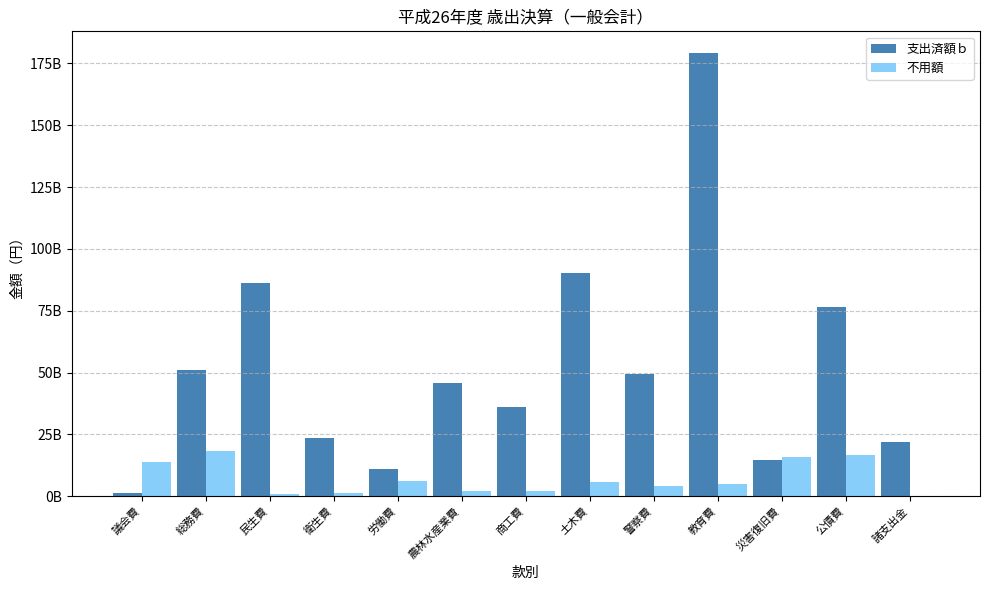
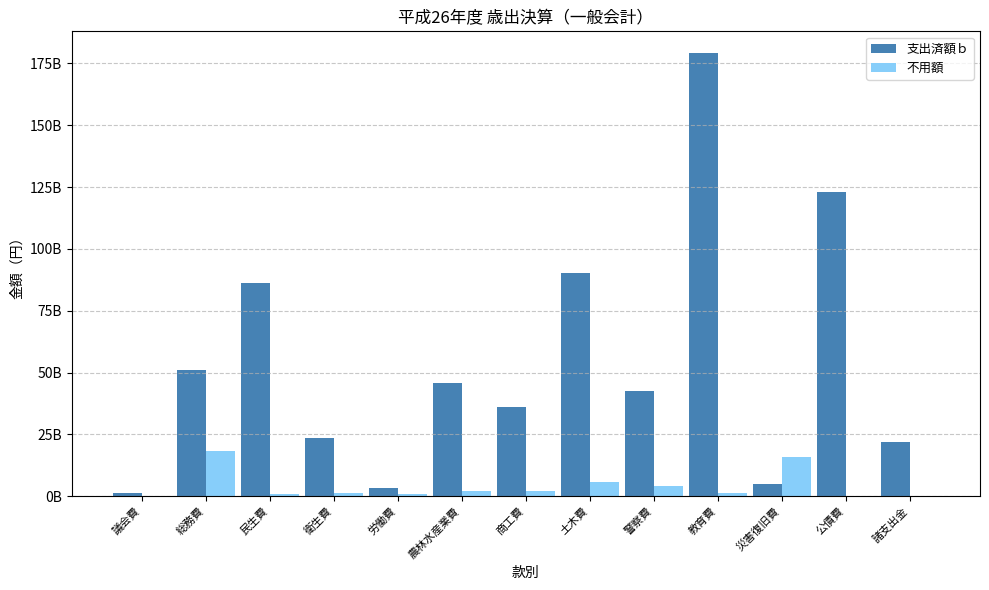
不用額, 議会費: 14000000000 -> 0
支出済額ｂ, 労働費: 11000000000 -> 3000000000
不用額, 労働費: 6000000000 -> 1000000000
支出済額ｂ, 警察費: 49000000000 -> 43000000000
不用額, 教育費: 5000000000 -> 2000000000
支出済額ｂ, 災害復旧費: 14000000000 -> 5000000000
支出済額ｂ, 公債費: 76000000000 -> 123000000000
不用額, 公債費: 17000000000 -> 0
